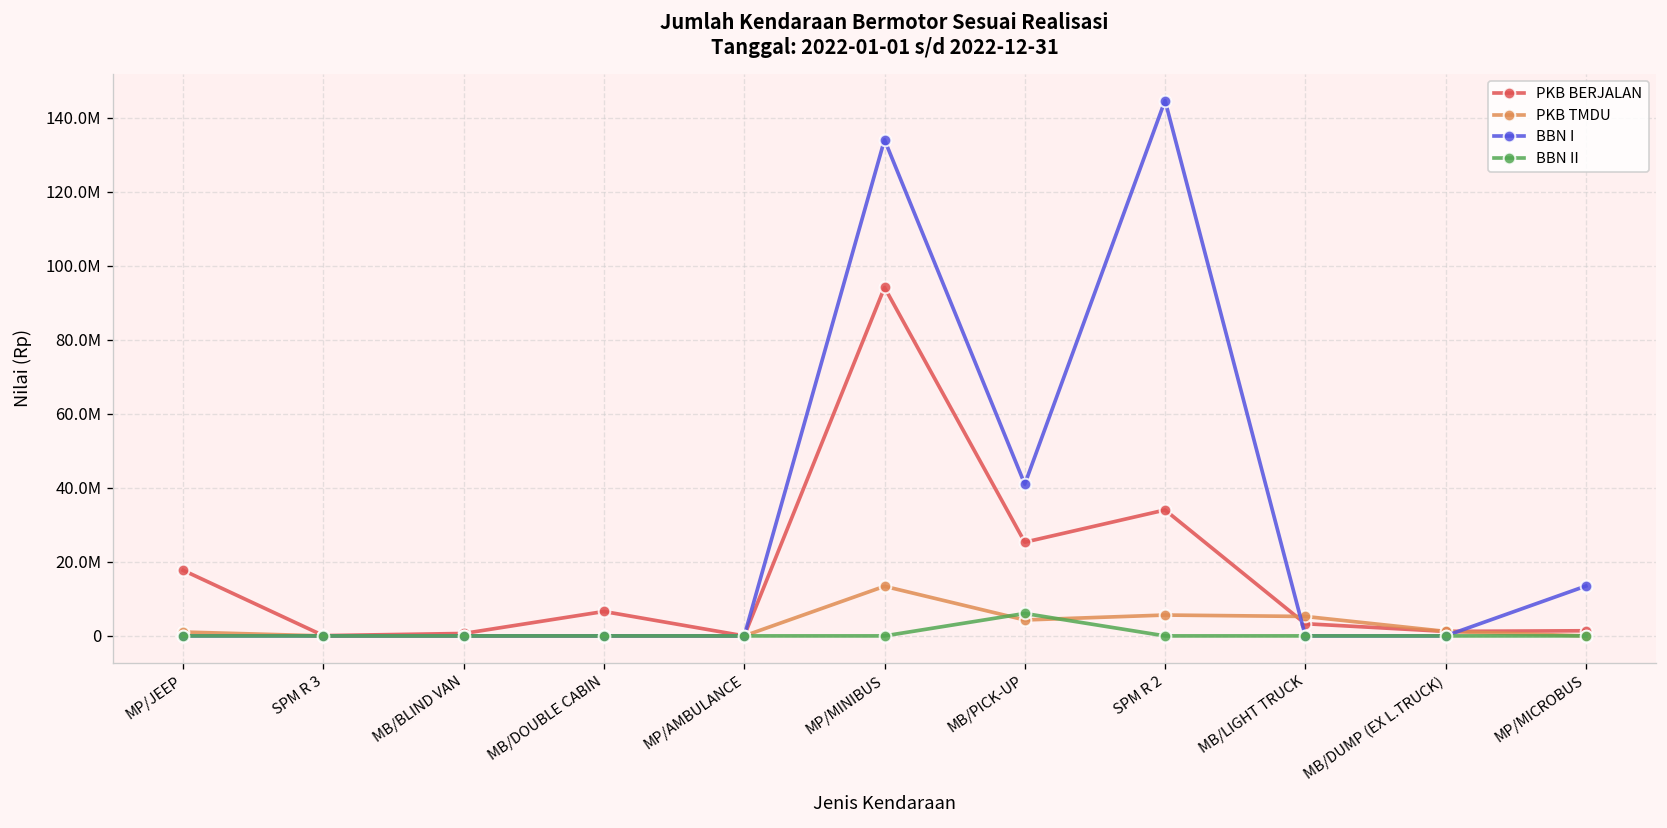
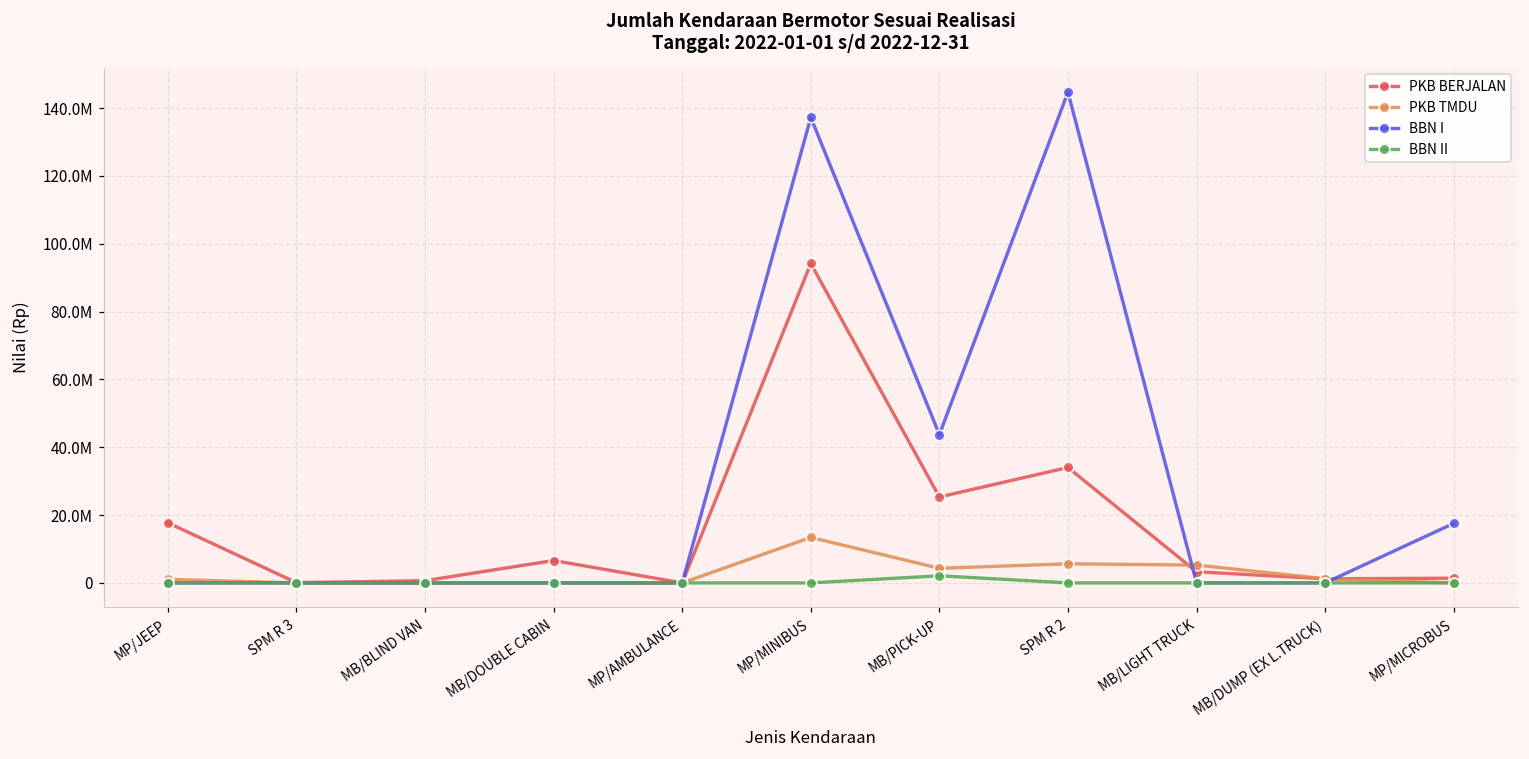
BBN I, MP/MINIBUS: 134000000 -> 137000000
BBN I, MB/PICK-UP: 41000000 -> 44000000
BBN II, MB/PICK-UP: 6000000 -> 2000000
BBN I, MP/MICROBUS: 13000000 -> 18000000
